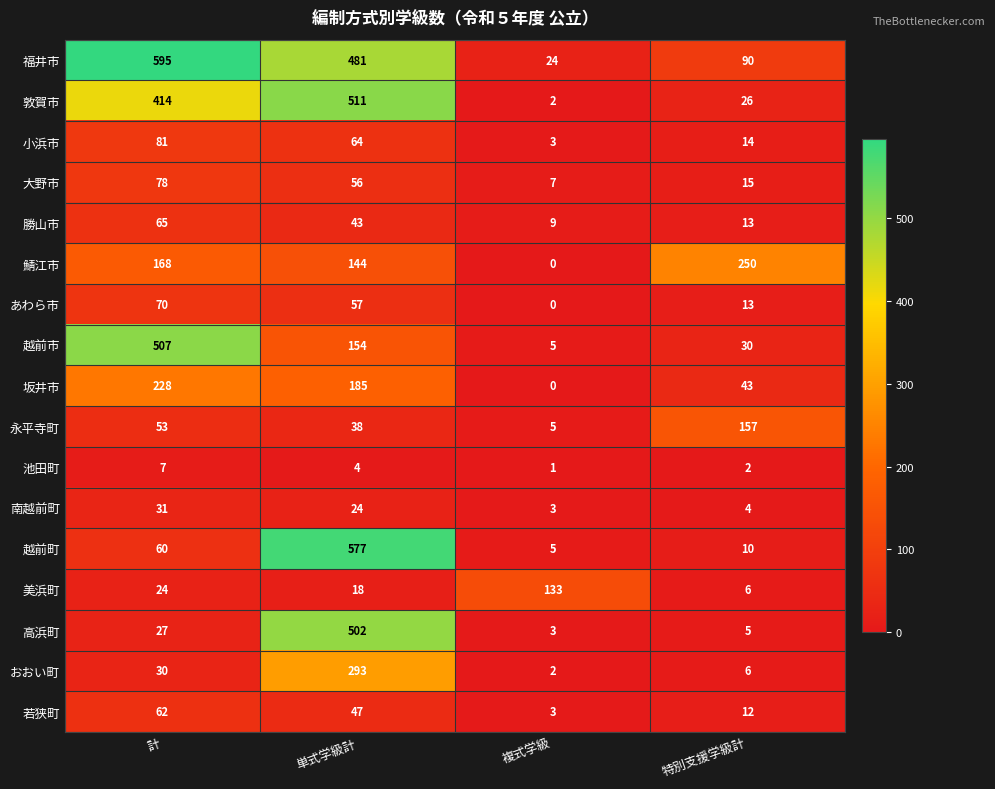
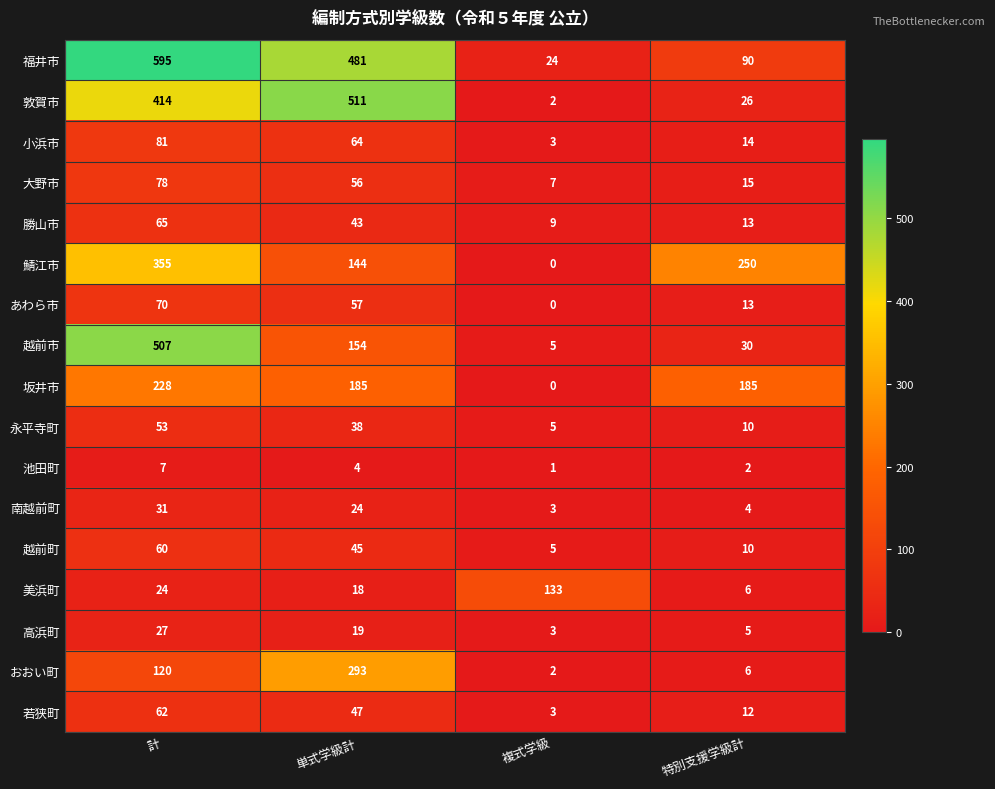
鯖江市, 計: 168 -> 355
坂井市, 特別支援学級計: 43 -> 185
永平寺町, 特別支援学級計: 157 -> 10
越前町, 単式学級計: 577 -> 45
高浜町, 単式学級計: 502 -> 19
おおい町, 計: 30 -> 120
